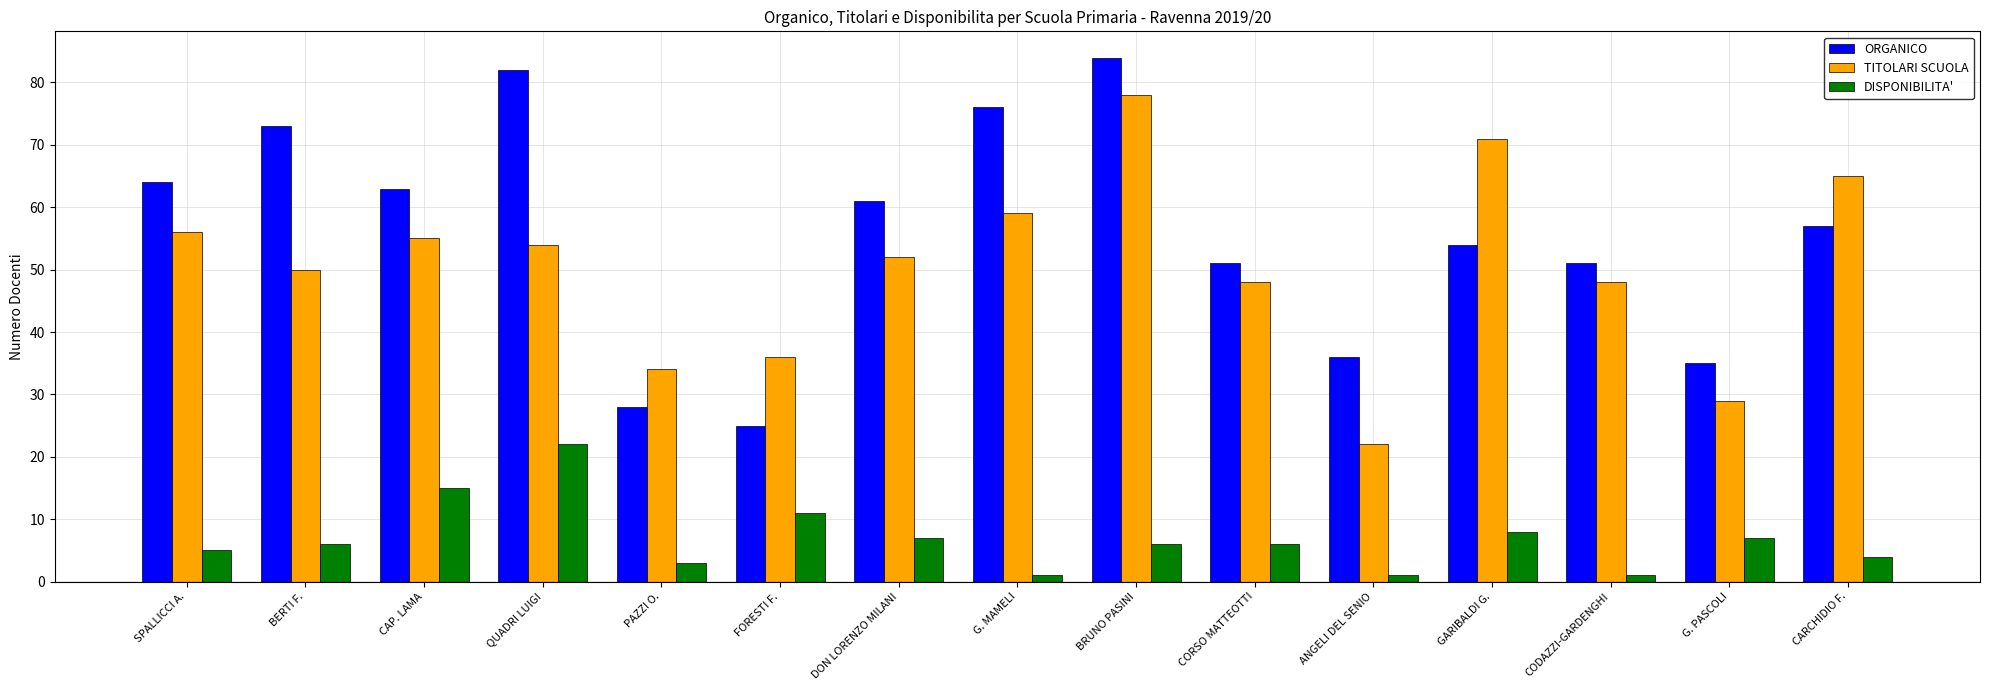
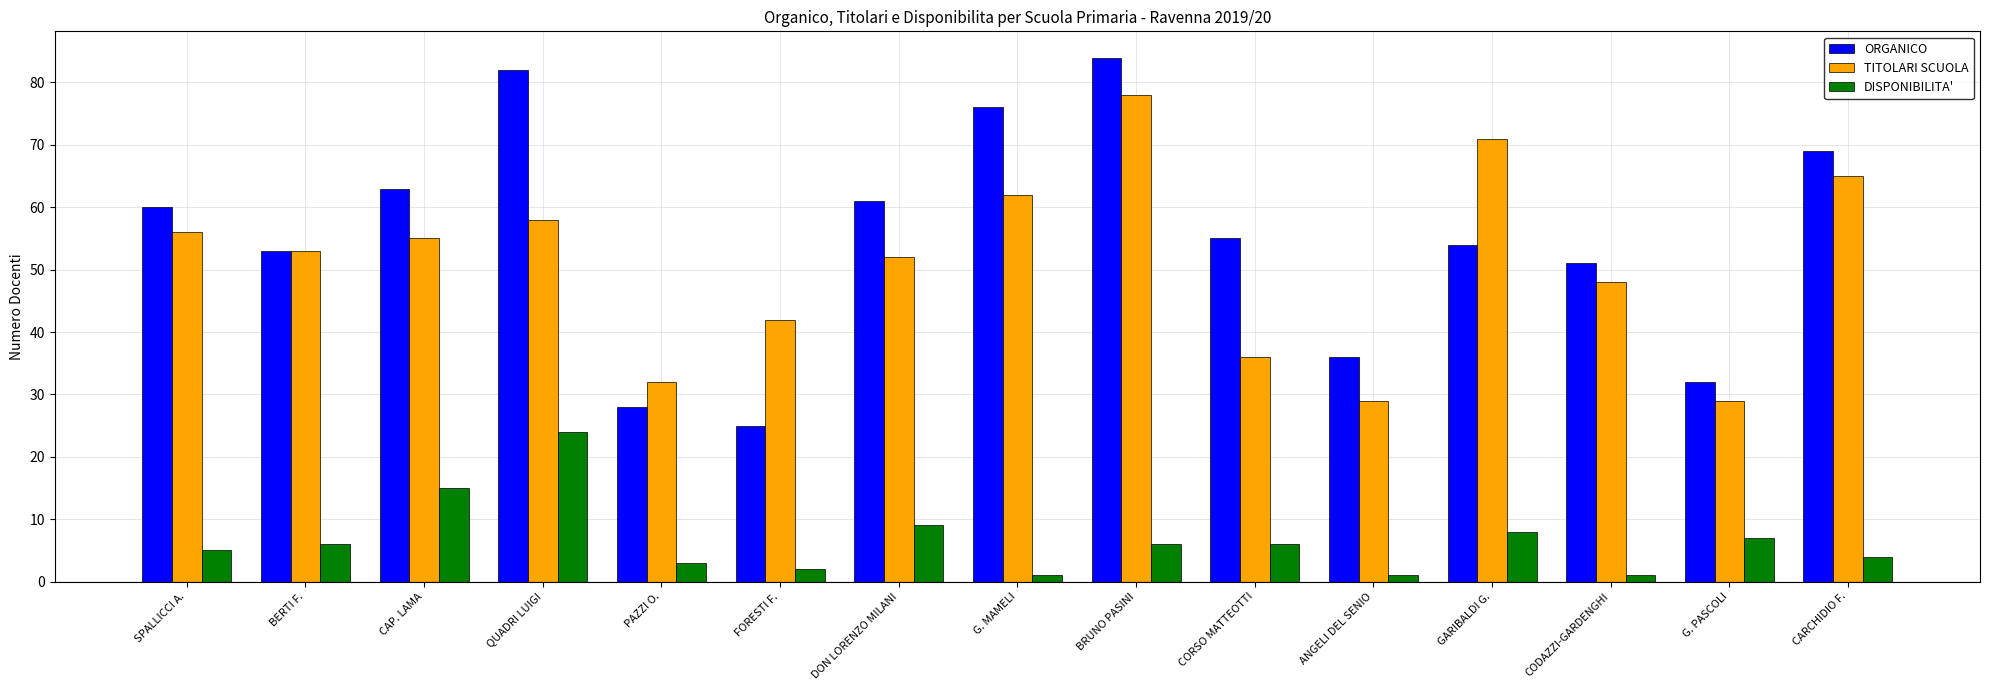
ORGANICO, SPALLICCI A.: 64 -> 60
ORGANICO, BERTI F.: 73 -> 53
TITOLARI SCUOLA, BERTI F.: 50 -> 53
TITOLARI SCUOLA, QUADRI LUIGI: 54 -> 58
DISPONIBILITA', QUADRI LUIGI: 22 -> 24
TITOLARI SCUOLA, PAZZI O.: 34 -> 32
TITOLARI SCUOLA, FORESTI F.: 36 -> 42
DISPONIBILITA', FORESTI F.: 11 -> 2
DISPONIBILITA', DON LORENZO MILANI: 7 -> 9
TITOLARI SCUOLA, G. MAMELI: 59 -> 62
ORGANICO, CORSO MATTEOTTI: 51 -> 55
TITOLARI SCUOLA, CORSO MATTEOTTI: 48 -> 36
TITOLARI SCUOLA, ANGELI DEL SENIO: 22 -> 29
ORGANICO, G. PASCOLI: 35 -> 32
ORGANICO, CARCHIDIO F.: 57 -> 69
